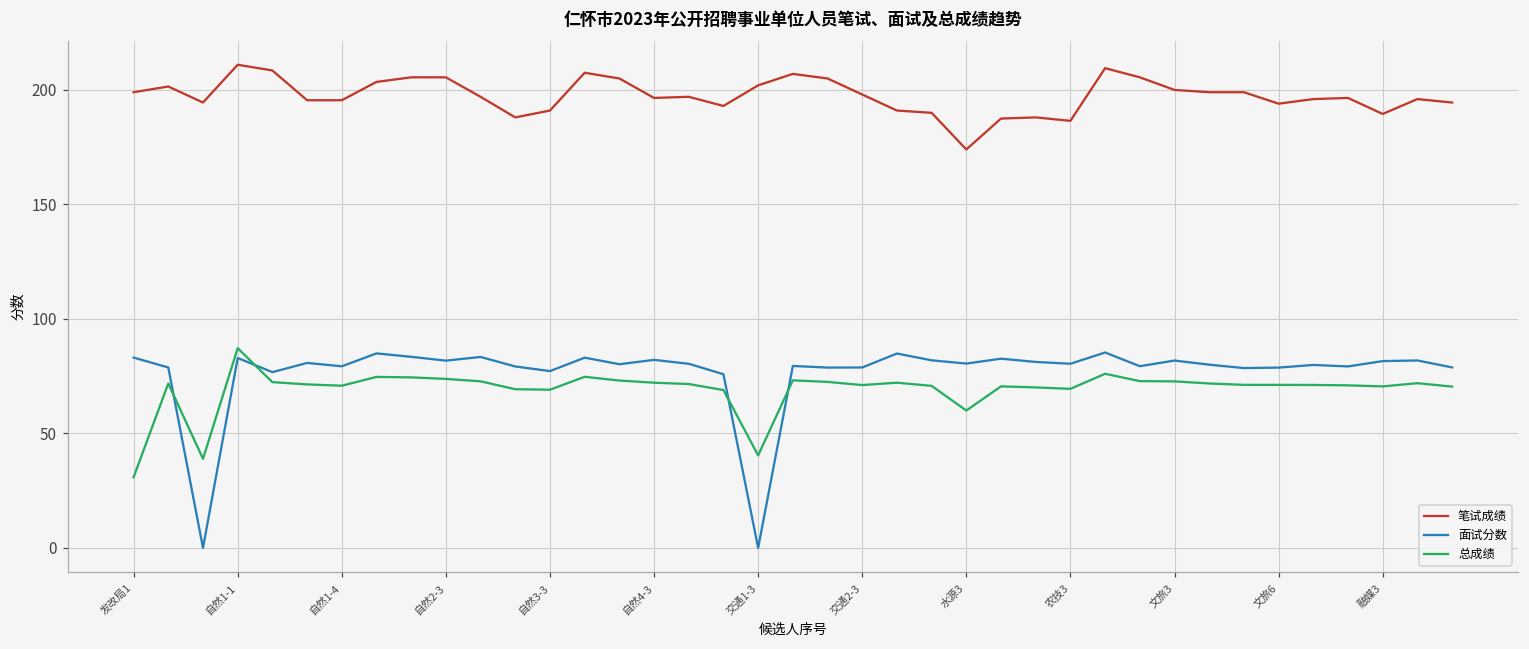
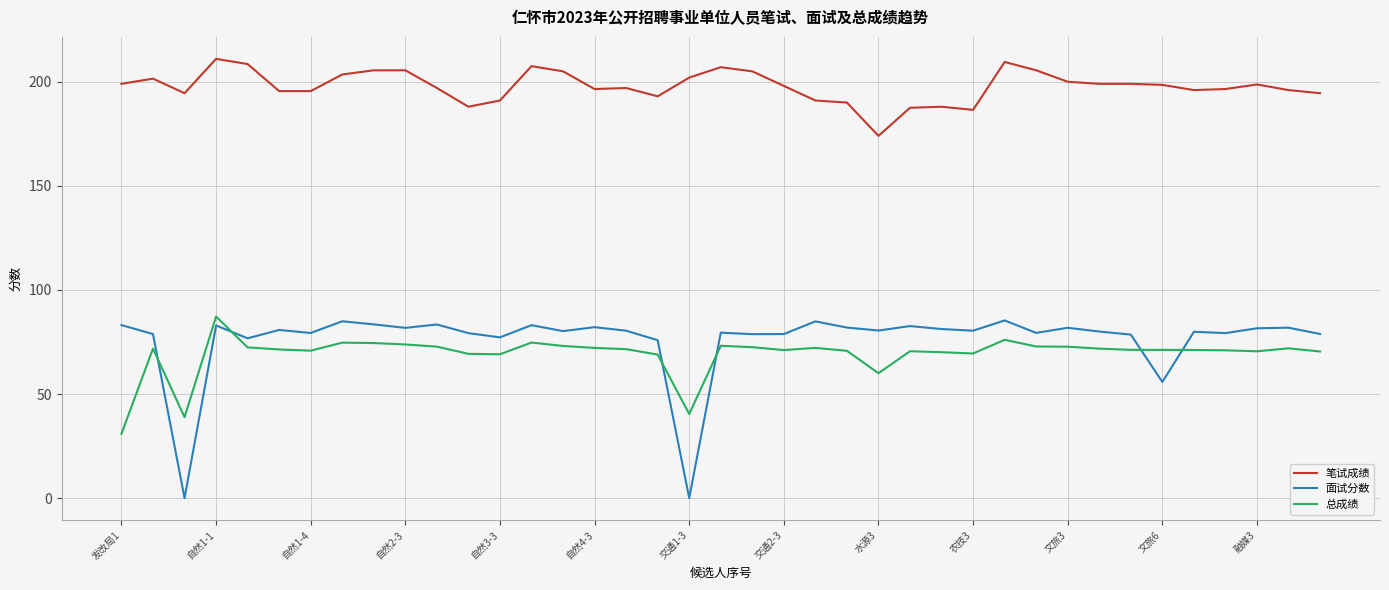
笔试成绩, 文旅6: 194 -> 199
面试分数, 文旅6: 79 -> 56
笔试成绩, 融媒3: 190 -> 199
